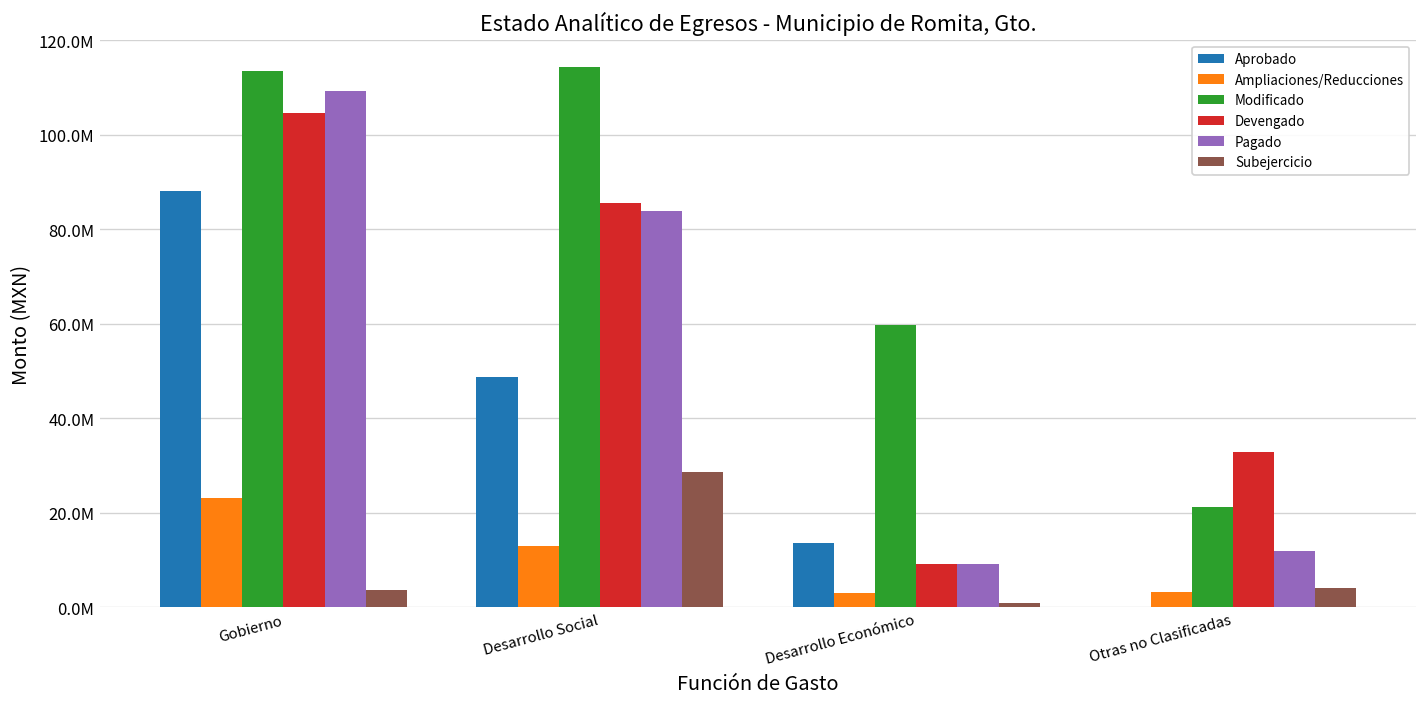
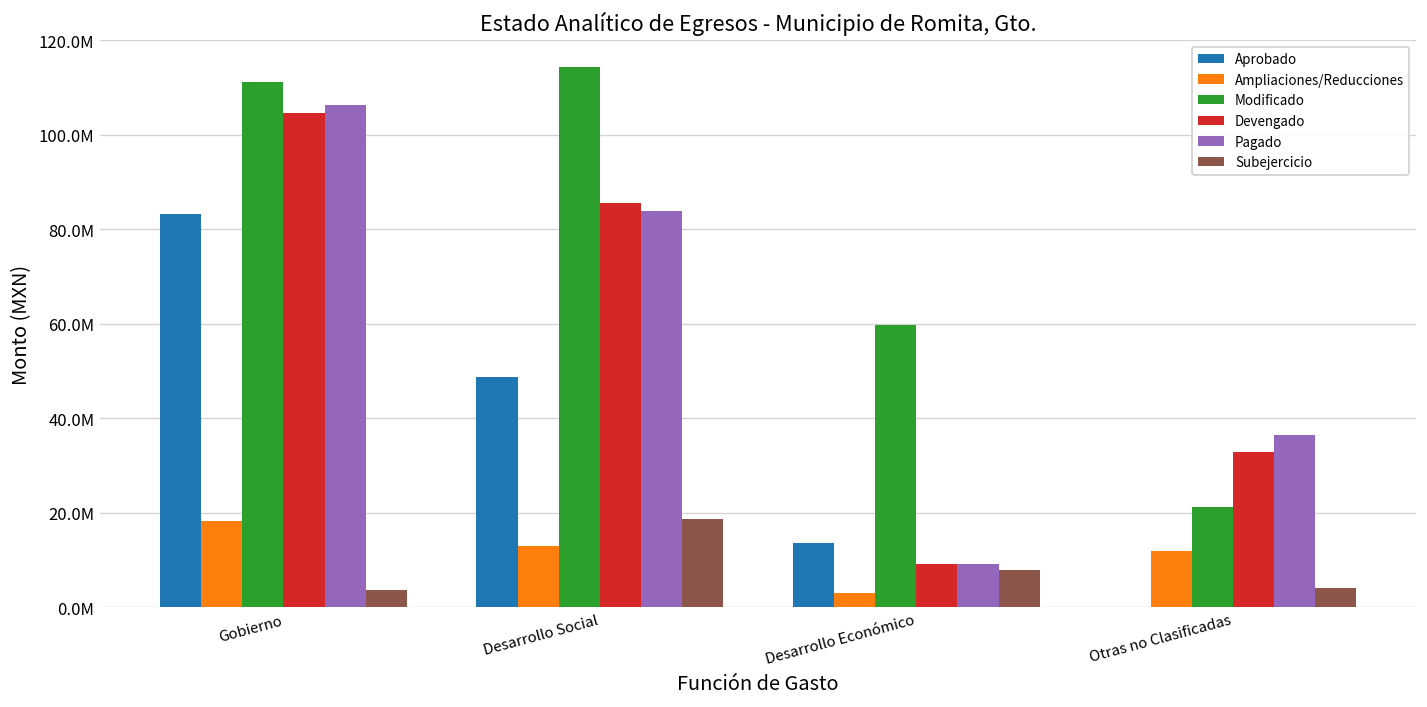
Aprobado, Gobierno: 88000000 -> 83000000
Ampliaciones/Reducciones, Gobierno: 23000000 -> 18000000
Modificado, Gobierno: 114000000 -> 111000000
Pagado, Gobierno: 109000000 -> 106000000
Subejercicio, Desarrollo Social: 29000000 -> 19000000
Subejercicio, Desarrollo Económico: 1000000 -> 8000000
Ampliaciones/Reducciones, Otras no Clasificadas: 3000000 -> 12000000
Pagado, Otras no Clasificadas: 12000000 -> 36000000
